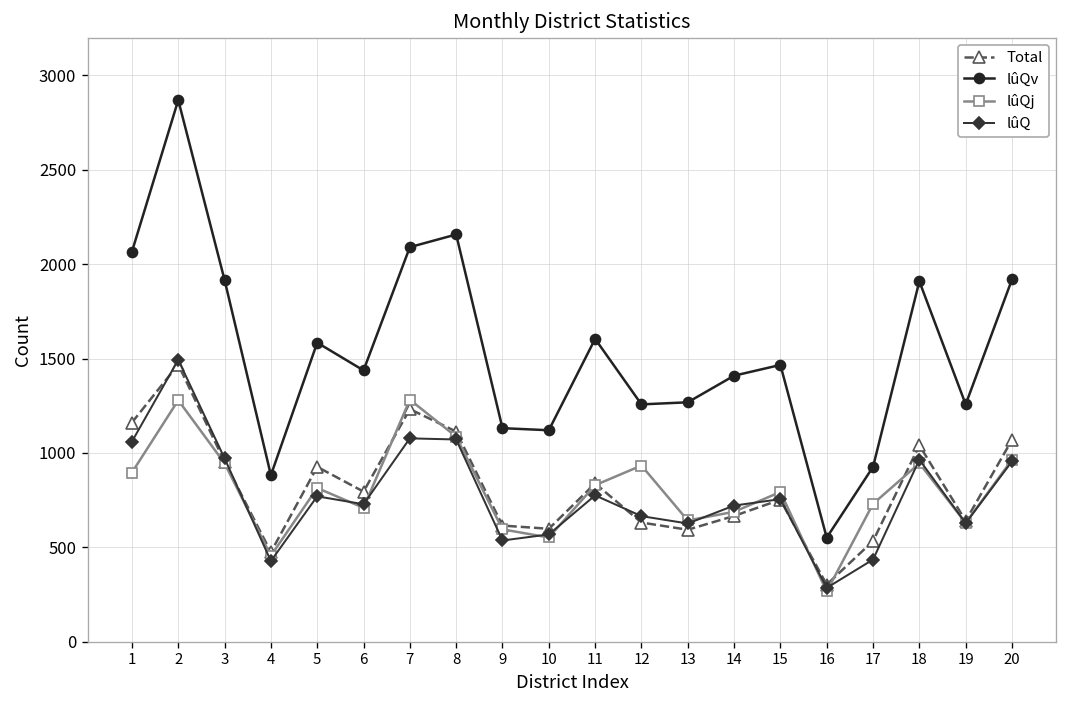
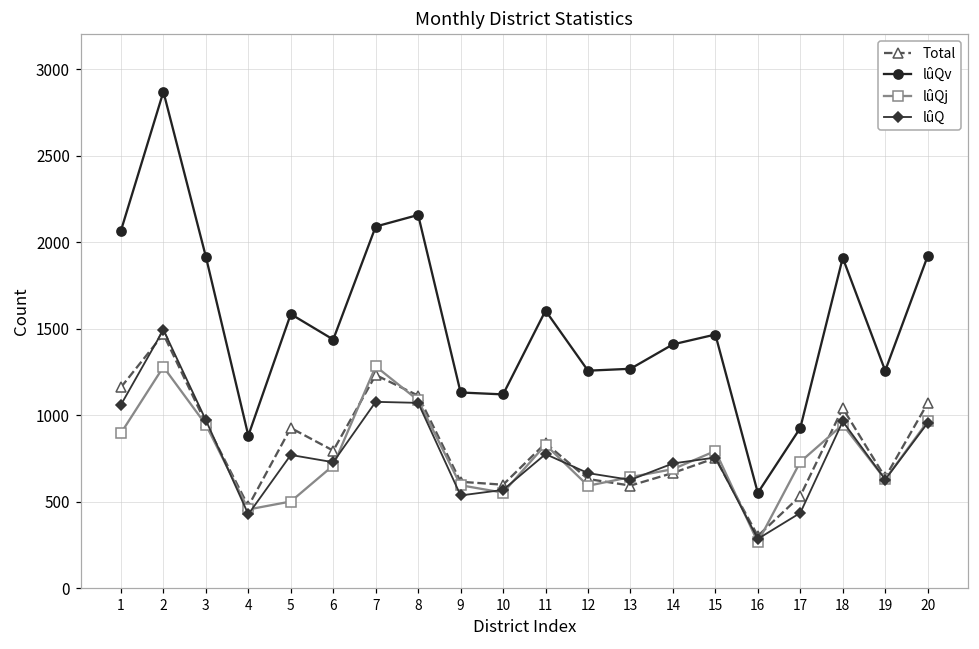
lûQj, 5: 810 -> 500
lûQj, 12: 930 -> 590
